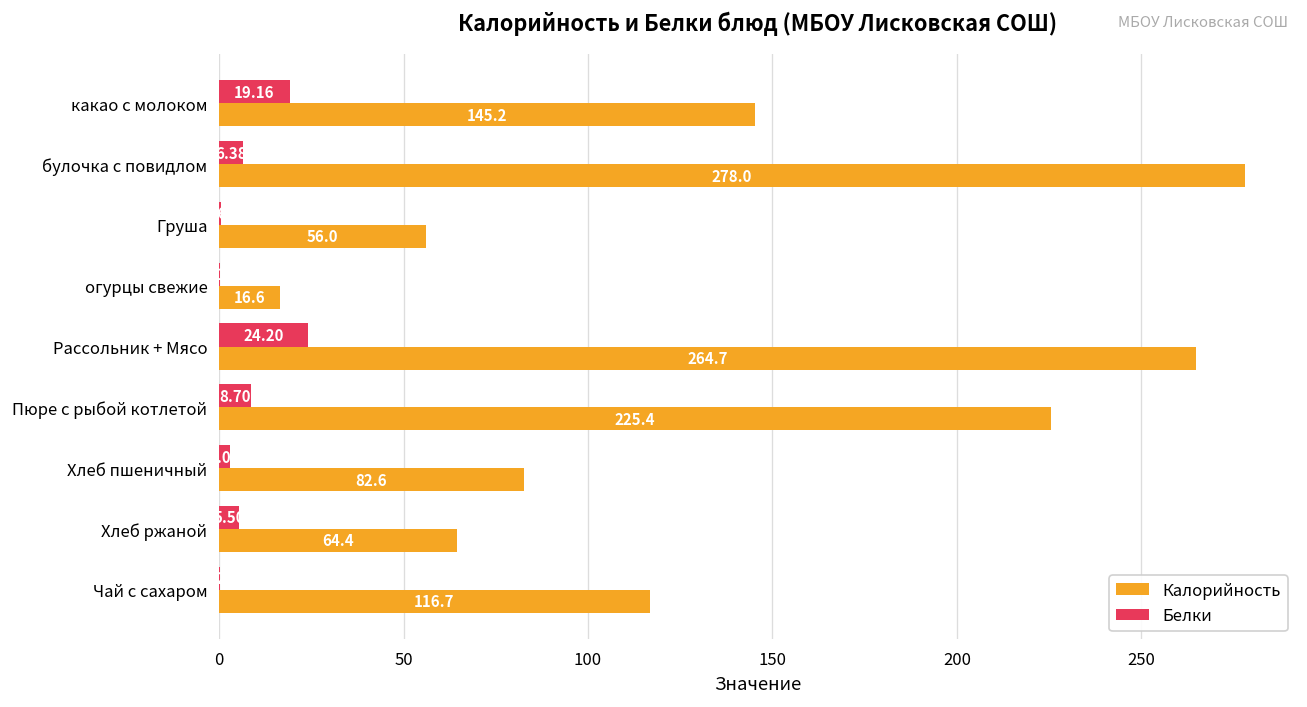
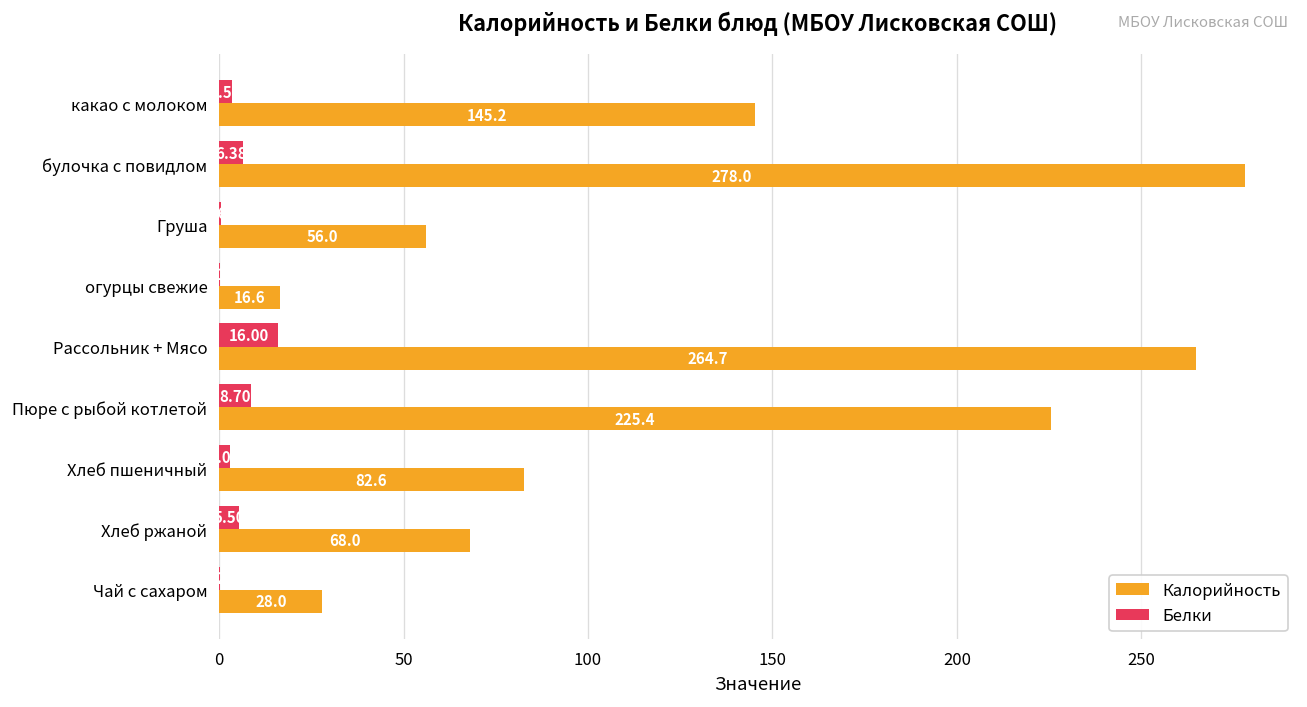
Белки, какао с молоком: 19 -> 4
Белки, Рассольник + Мясо: 24.20 -> 16.00
Калорийность, Хлеб ржаной: 64.4 -> 68.0
Калорийность, Чай с сахаром: 116.7 -> 28.0
